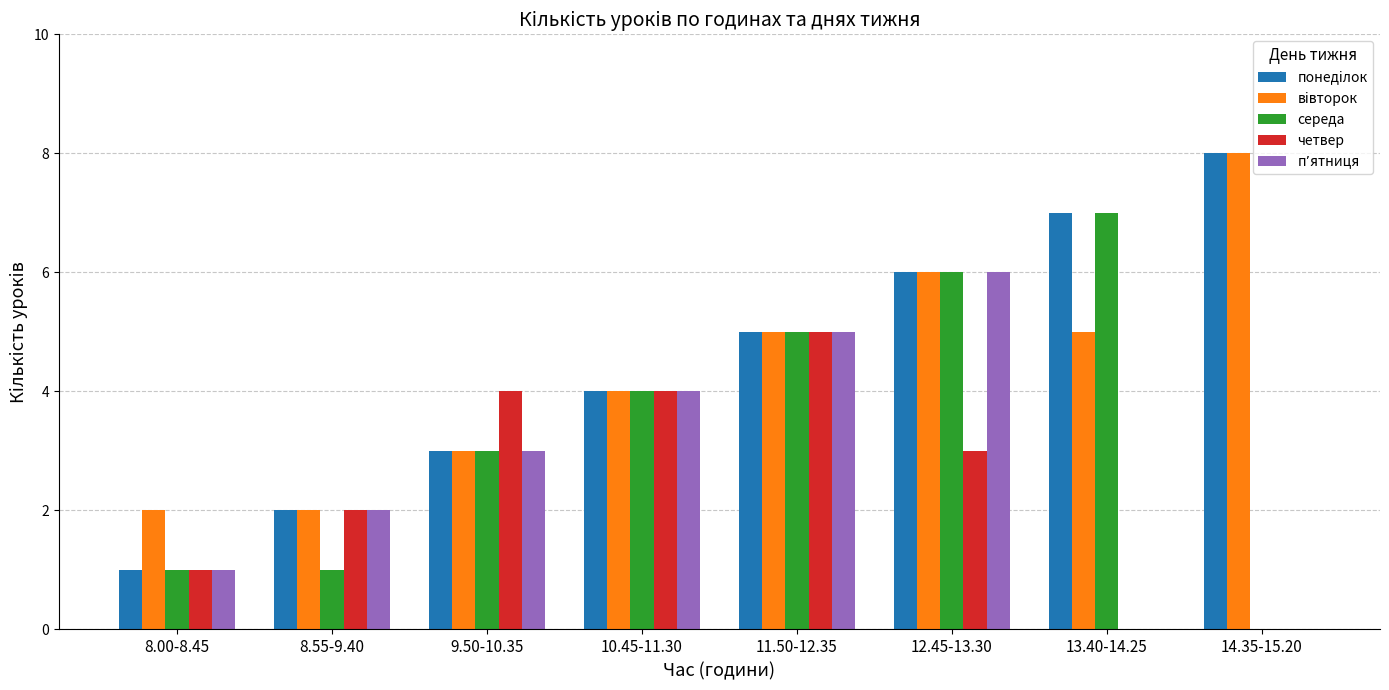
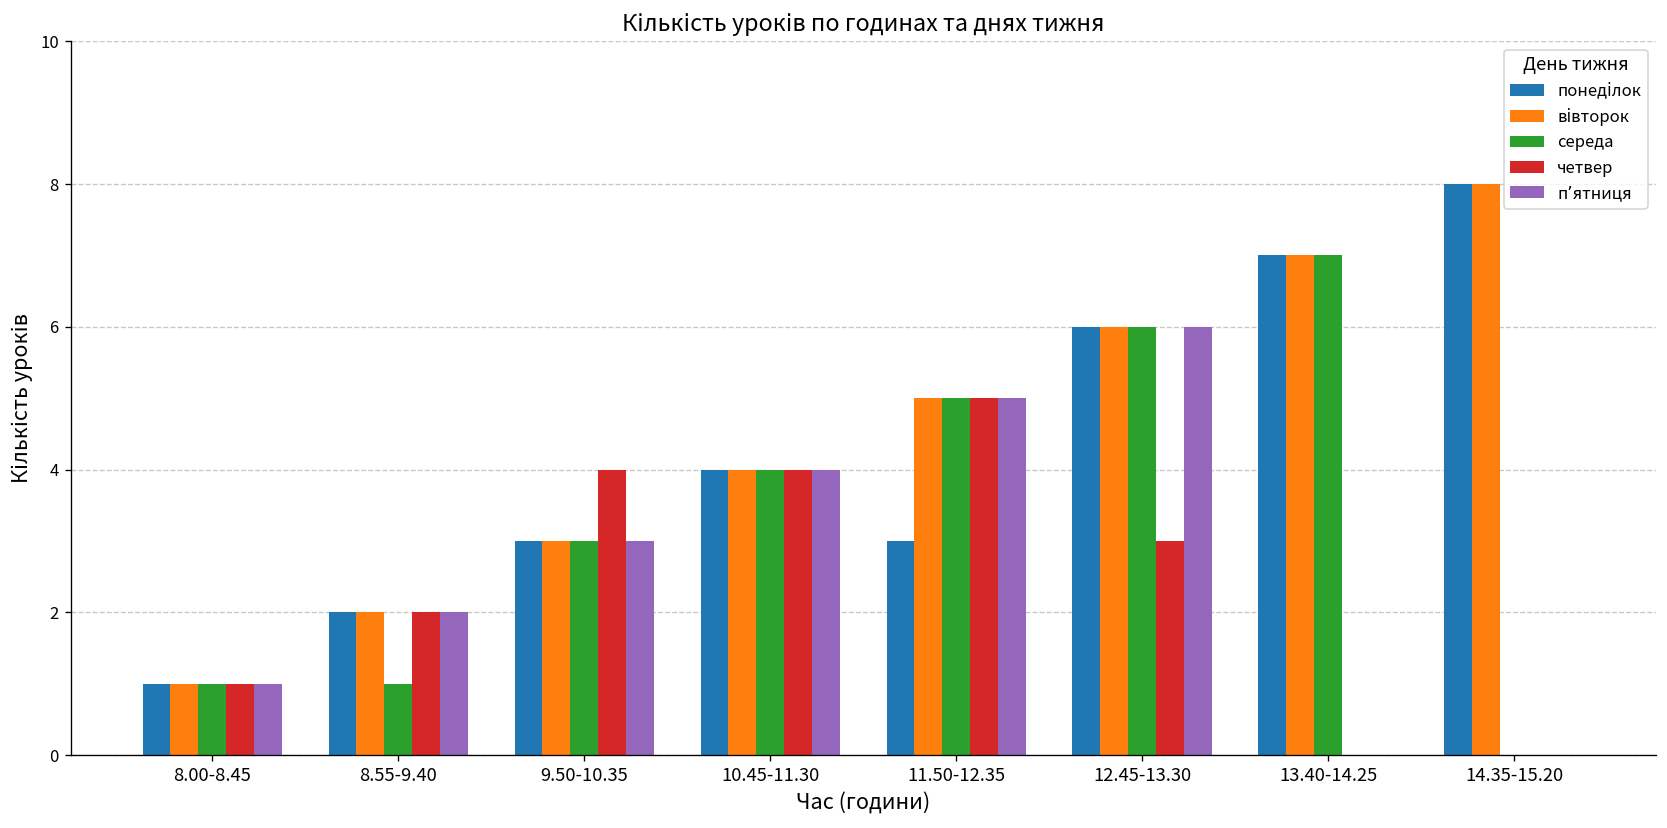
вівторок, 8.00-8.45: 2 -> 1
понеділок, 11.50-12.35: 5 -> 3
вівторок, 13.40-14.25: 5 -> 7
